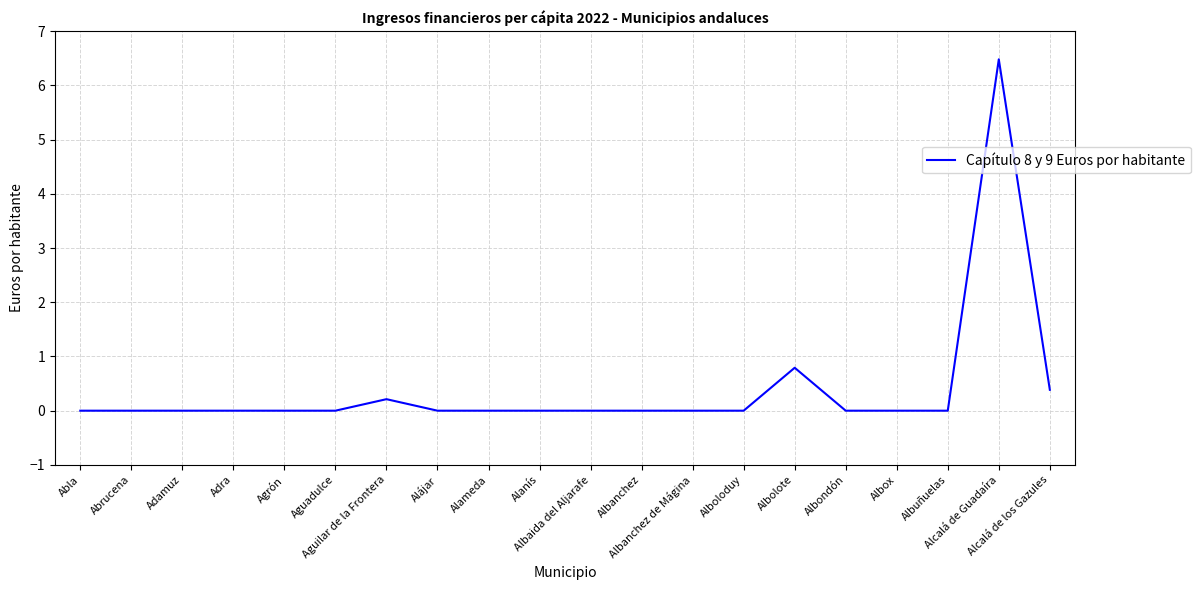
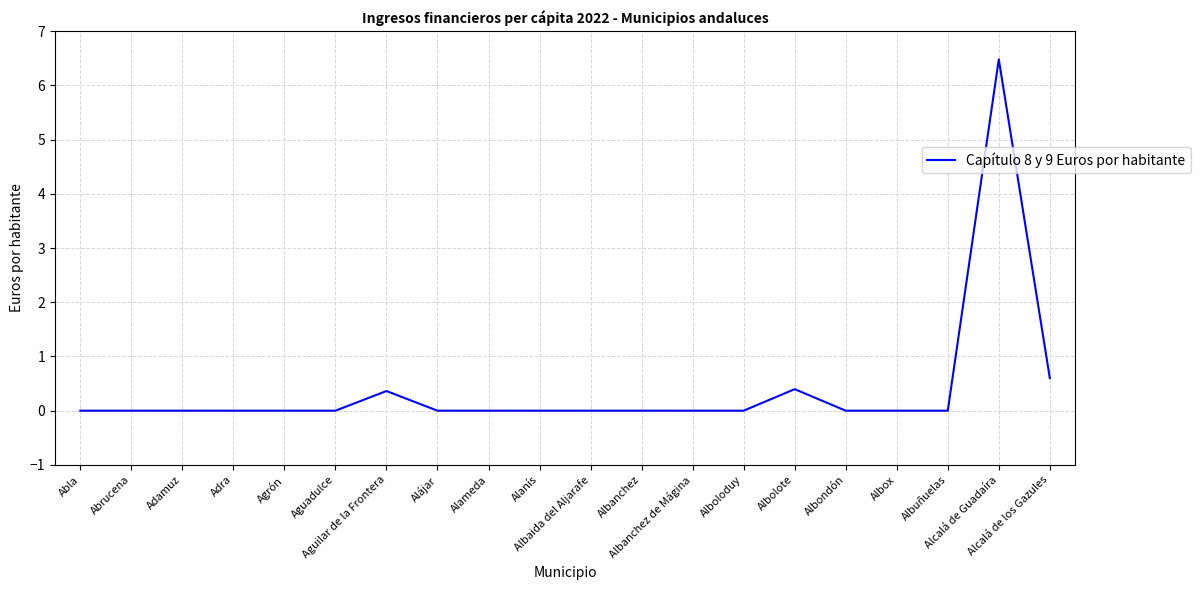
Aguilar de la Frontera: 0.2 -> 0.4
Albolote: 0.8 -> 0.4
Alcalá de los Gazules: 0.4 -> 0.6
